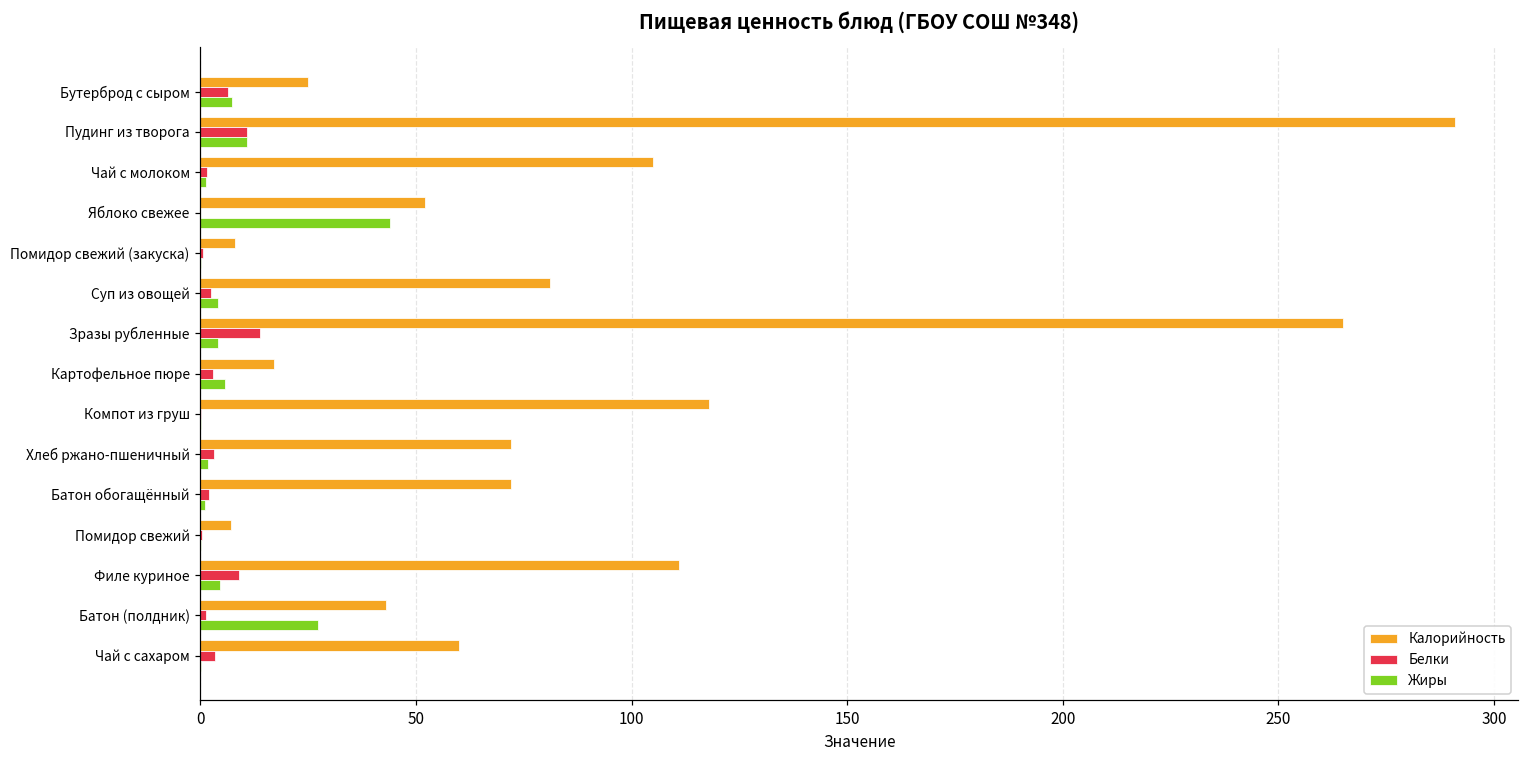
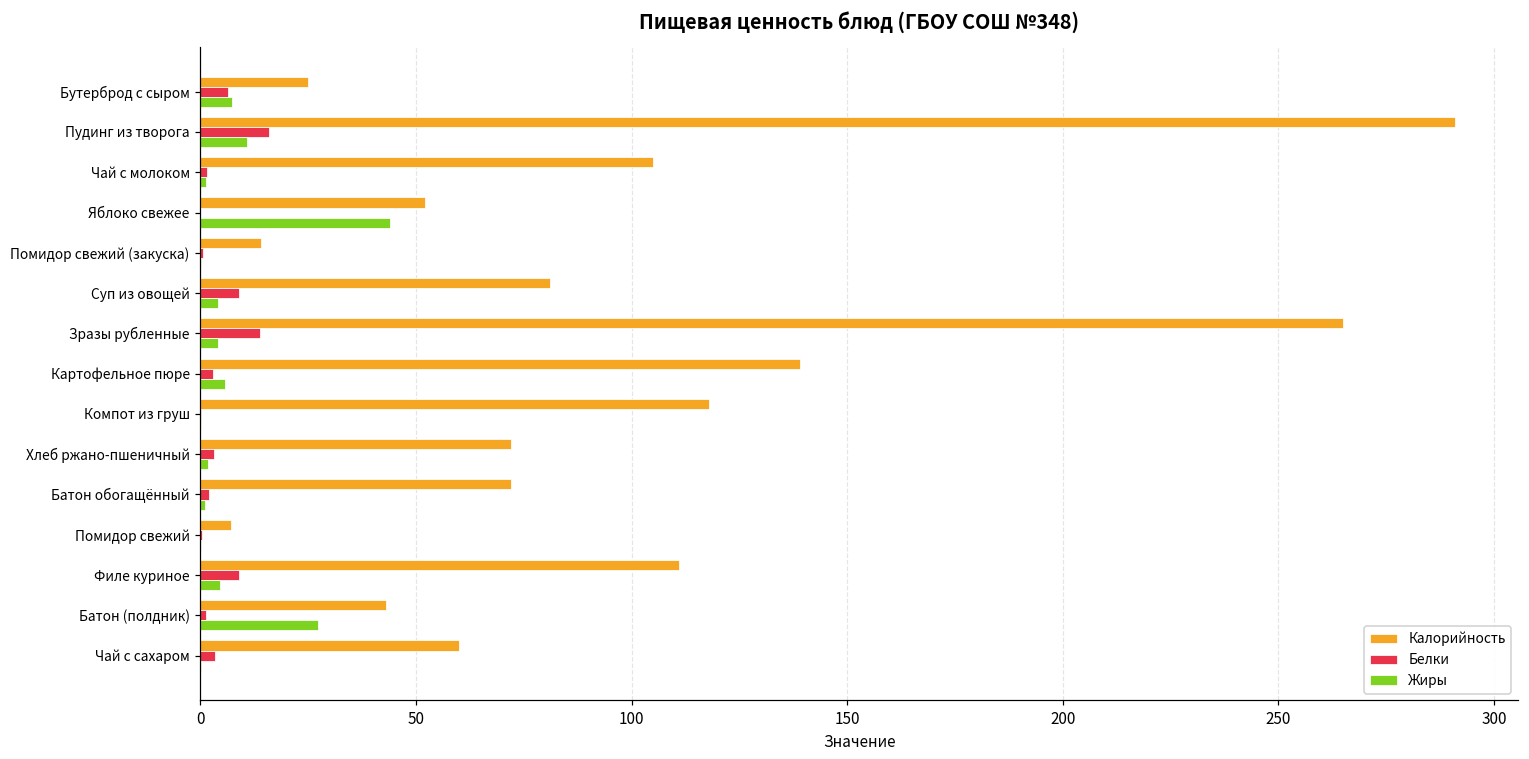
Белки, Пудинг из творога: 11 -> 16
Калорийность, Помидор свежий (закуска): 8 -> 14
Белки, Суп из овощей: 3 -> 9
Калорийность, Картофельное пюре: 17 -> 139
